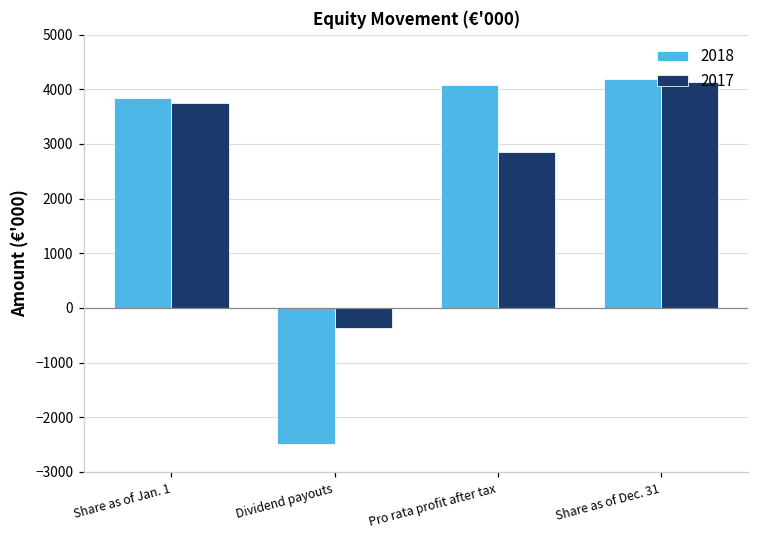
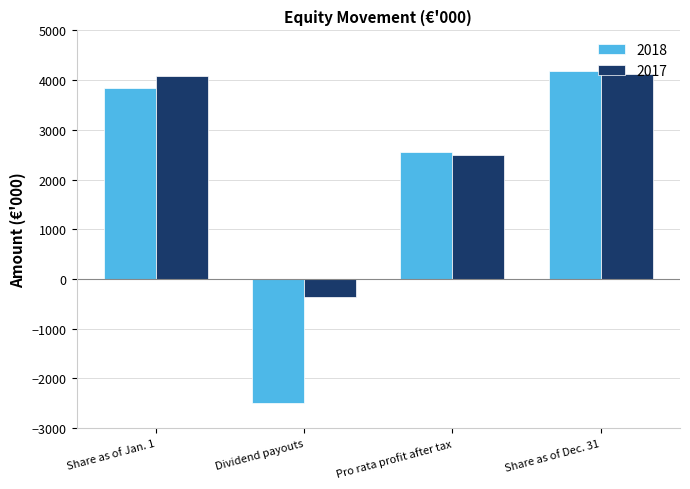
2017, Share as of Jan. 1: 3800 -> 4100
2018, Pro rata profit after tax: 4100 -> 2500
2017, Pro rata profit after tax: 2800 -> 2500
